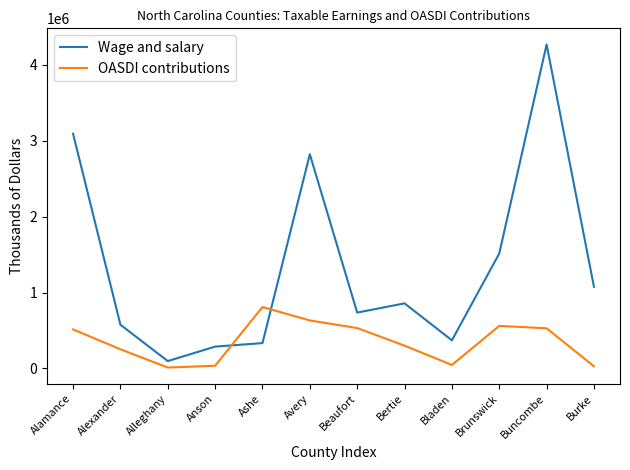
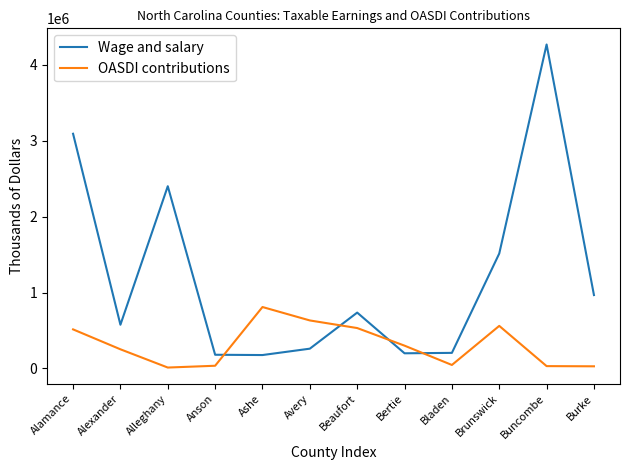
Wage and salary, Alleghany: 100000 -> 2400000
Wage and salary, Anson: 300000 -> 200000
Wage and salary, Ashe: 300000 -> 200000
Wage and salary, Avery: 2800000 -> 300000
Wage and salary, Bertie: 900000 -> 200000
Wage and salary, Bladen: 400000 -> 200000
OASDI contributions, Buncombe: 500000 -> 0
Wage and salary, Burke: 1100000 -> 1000000
